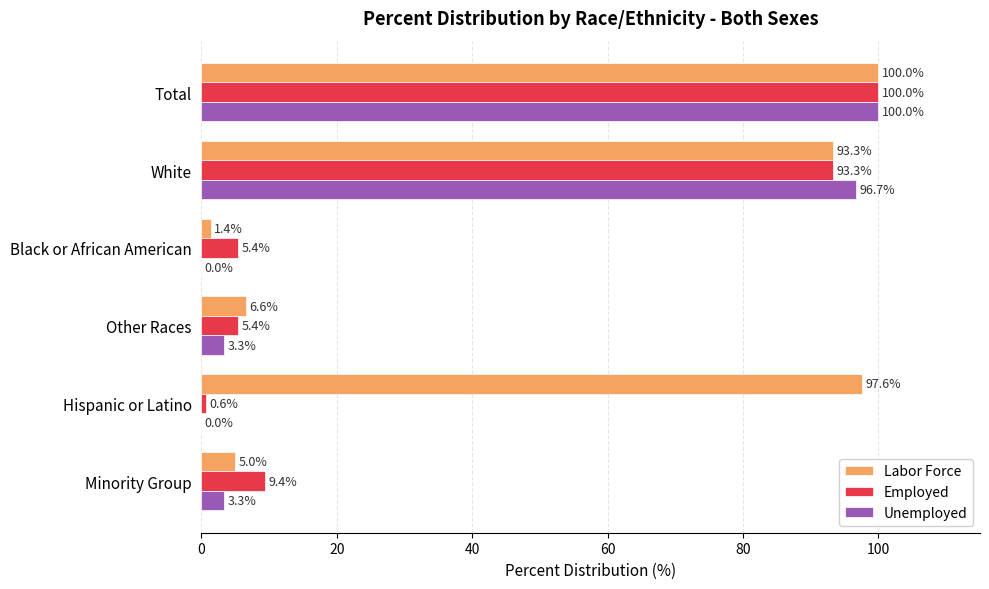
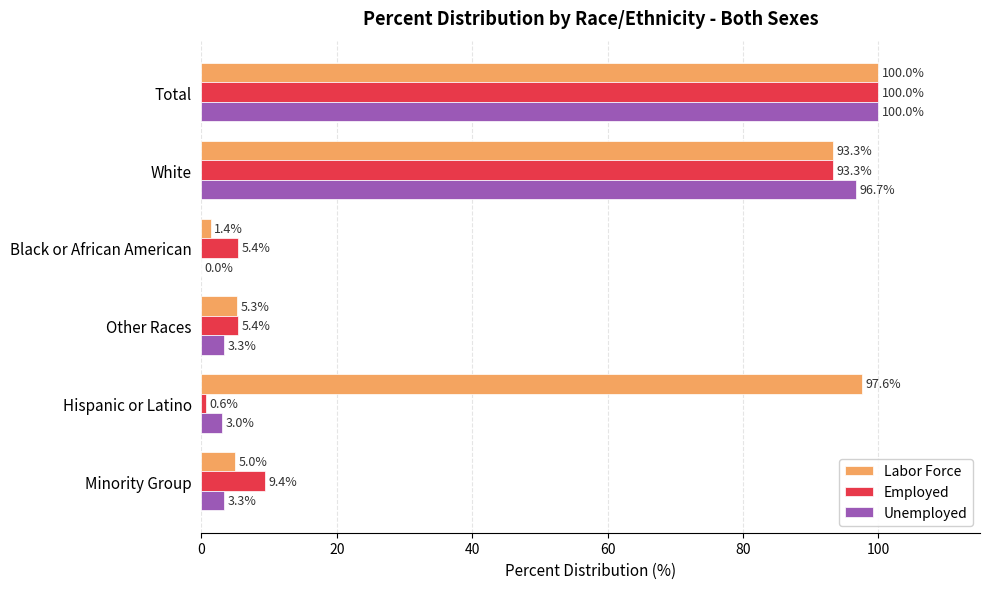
Labor Force, Other Races: 6.6% -> 5.3%
Unemployed, Hispanic or Latino: 0.0% -> 3.0%
